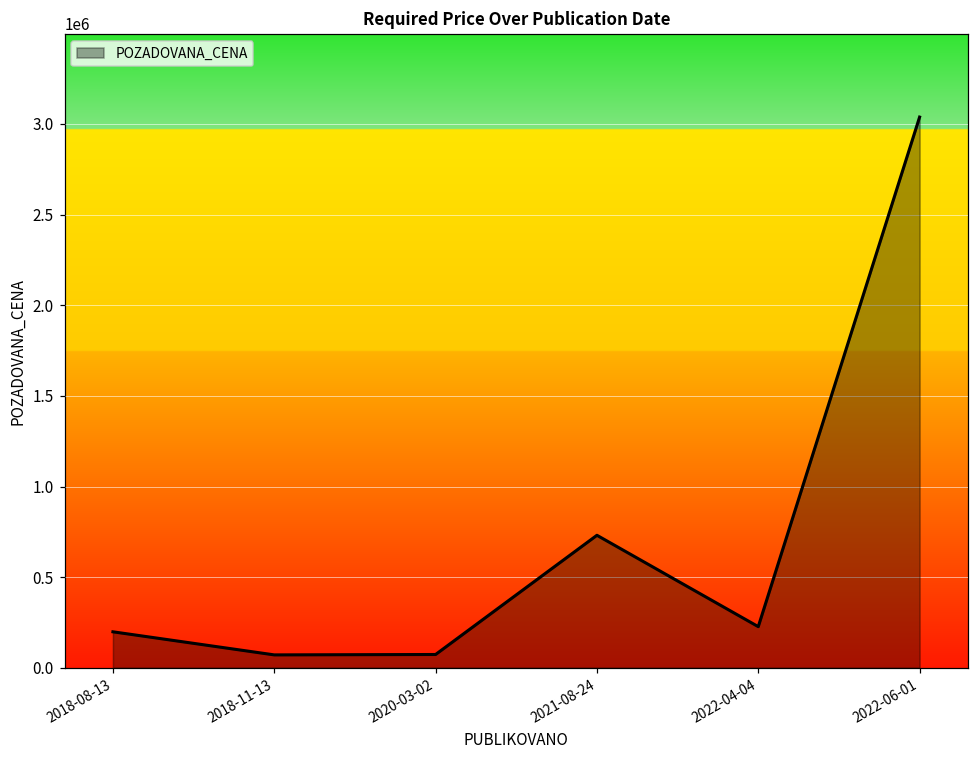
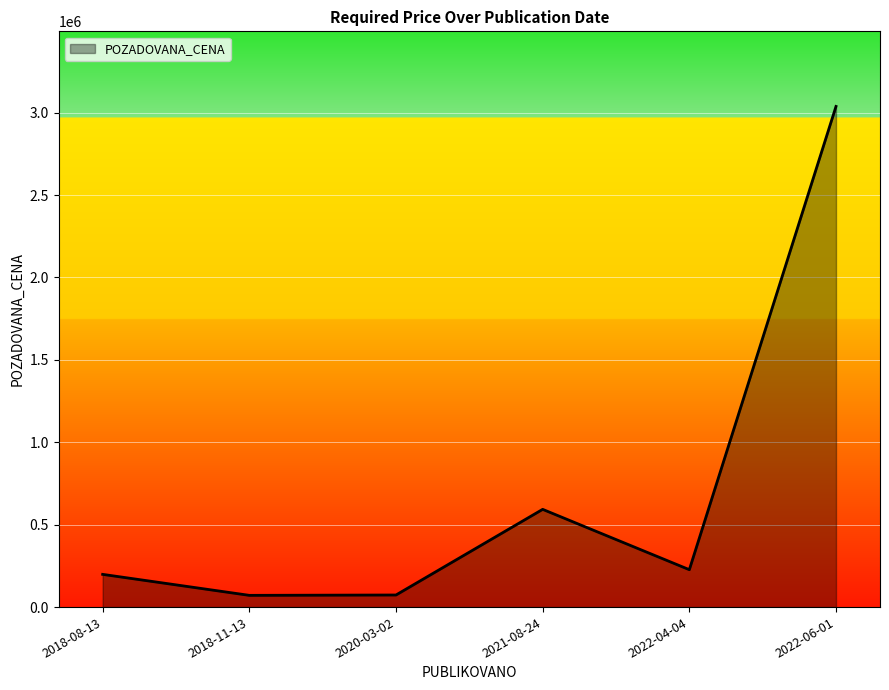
2021-08-24: 730000 -> 590000
